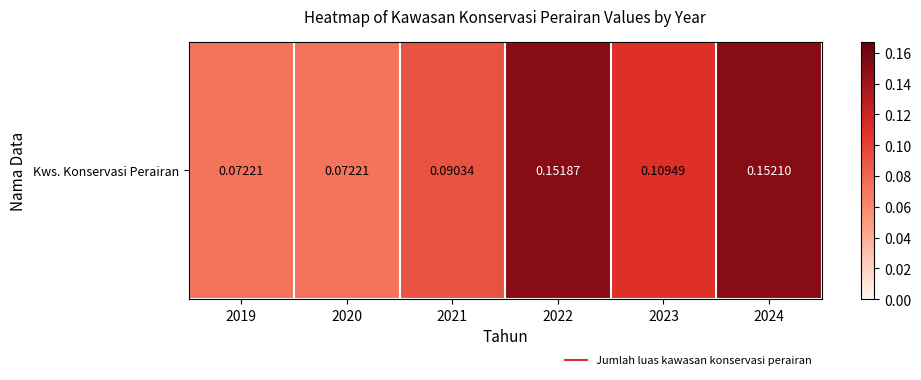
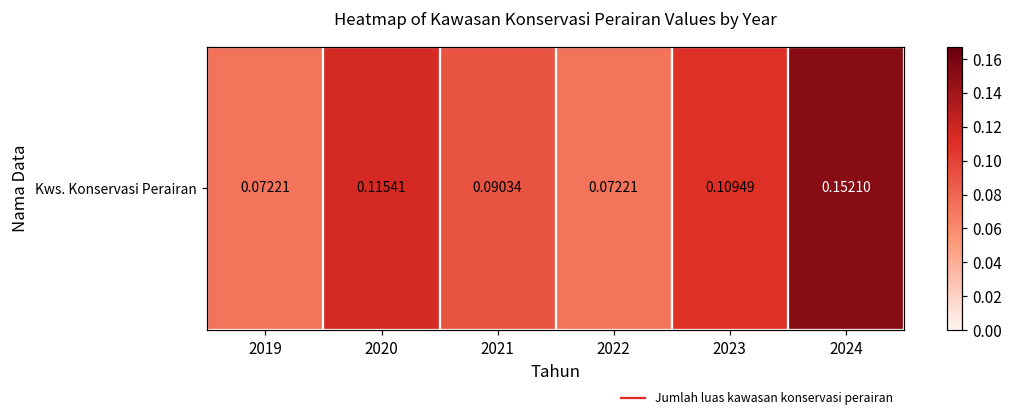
Kws. Konservasi Perairan, 2020: 0.07221 -> 0.11541
Kws. Konservasi Perairan, 2022: 0.15187 -> 0.07221
